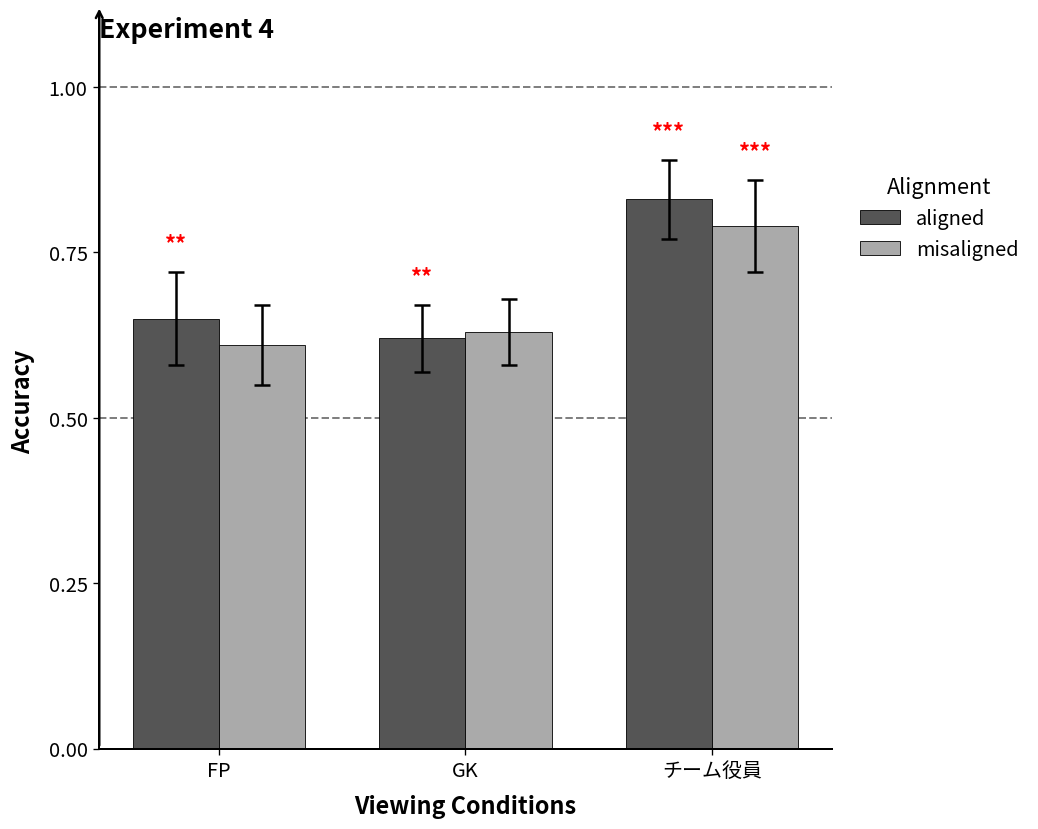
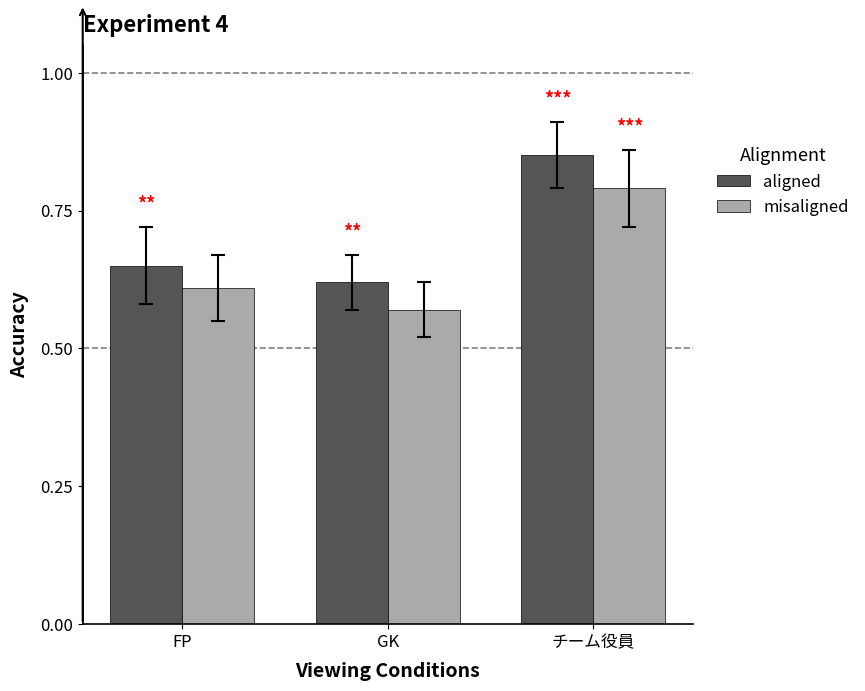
misaligned, GK: 0.63 -> 0.57
aligned, チーム役員: 0.83 -> 0.85
